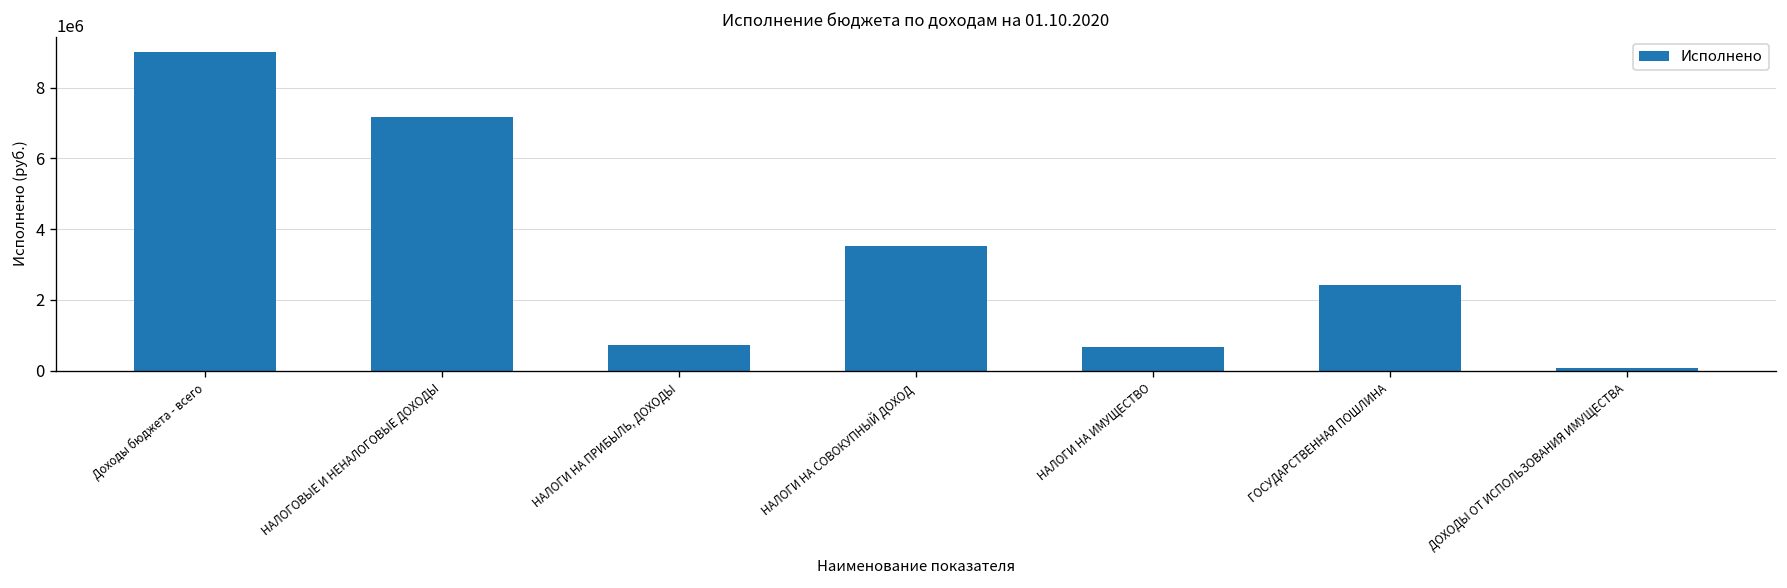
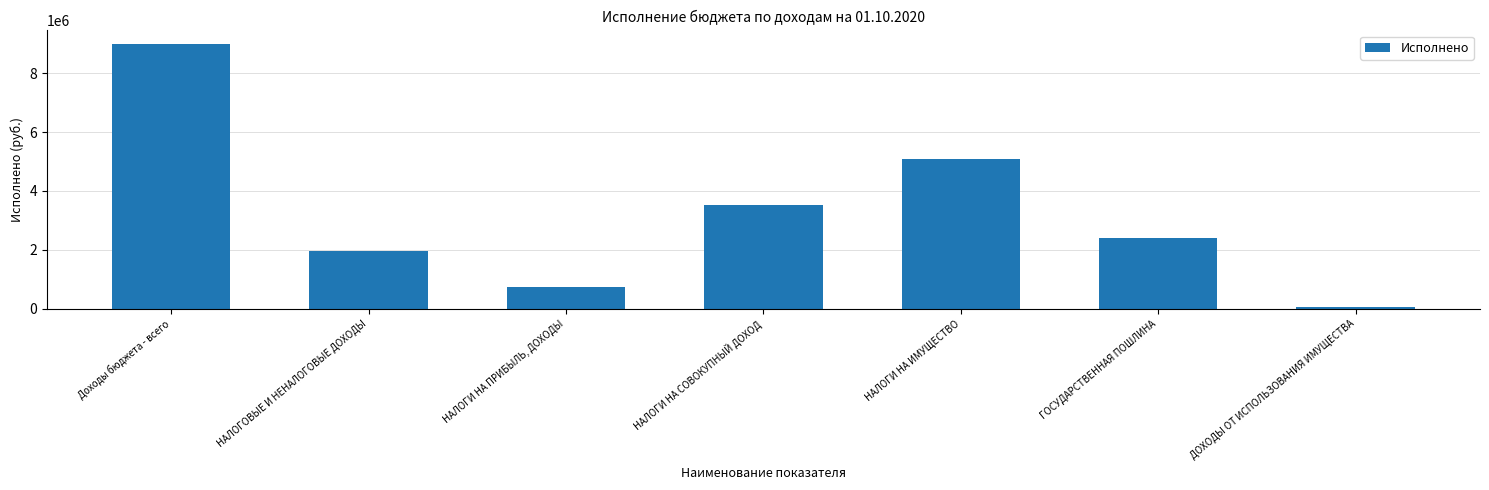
НАЛОГОВЫЕ И НЕНАЛОГОВЫЕ ДОХОДЫ: 7200000 -> 2000000
НАЛОГИ НА ИМУЩЕСТВО: 700000 -> 5100000
